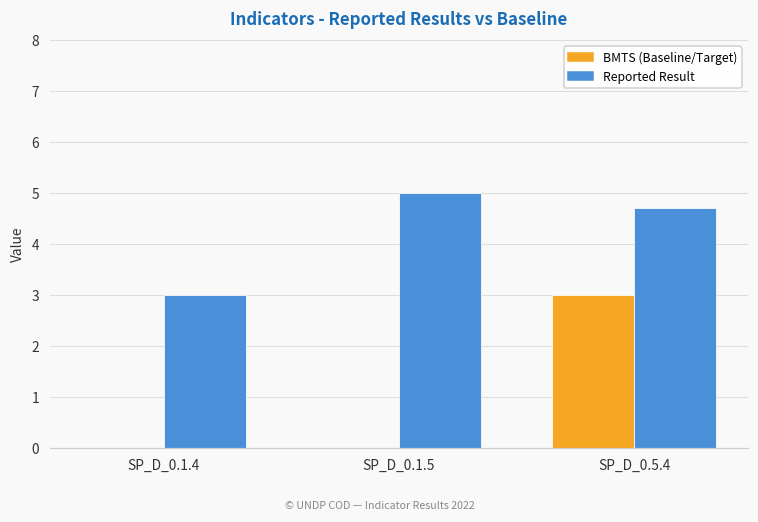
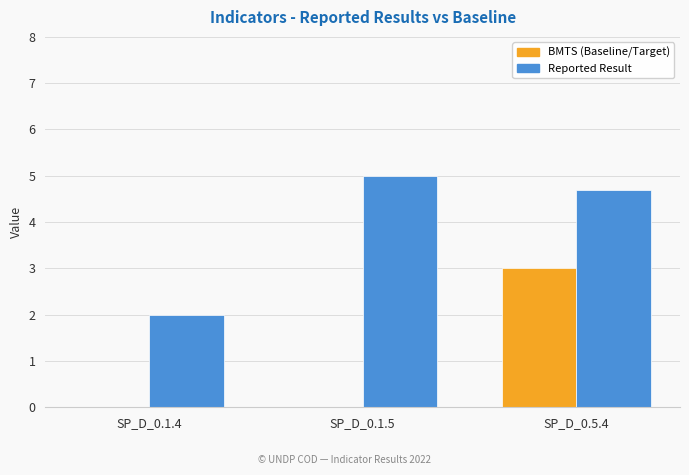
Reported Result, SP_D_0.1.4: 3 -> 2
